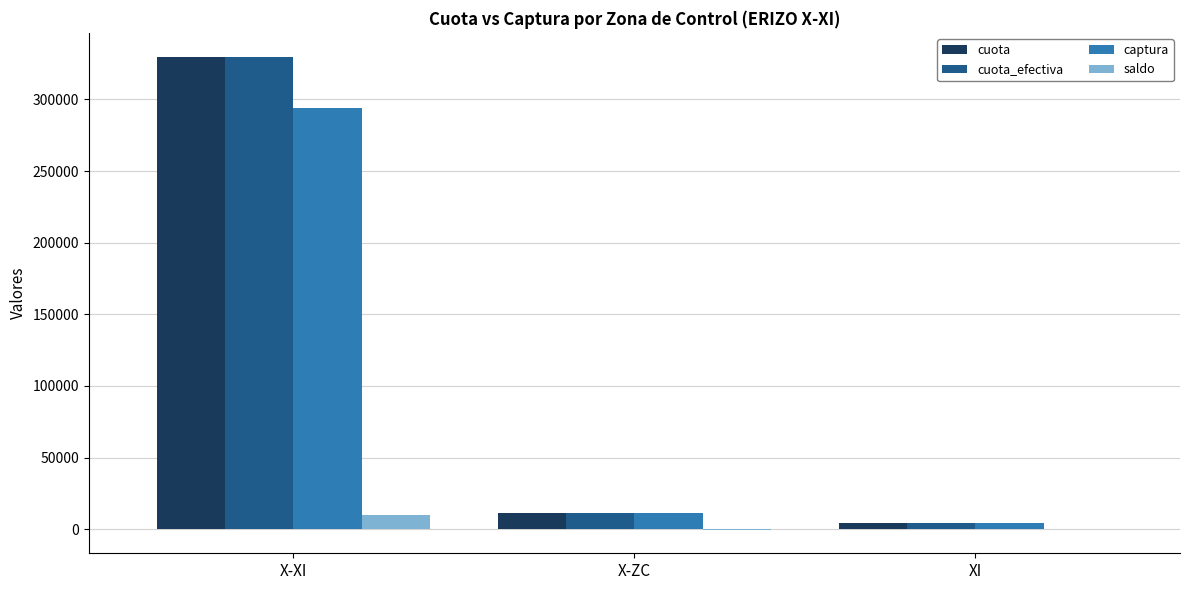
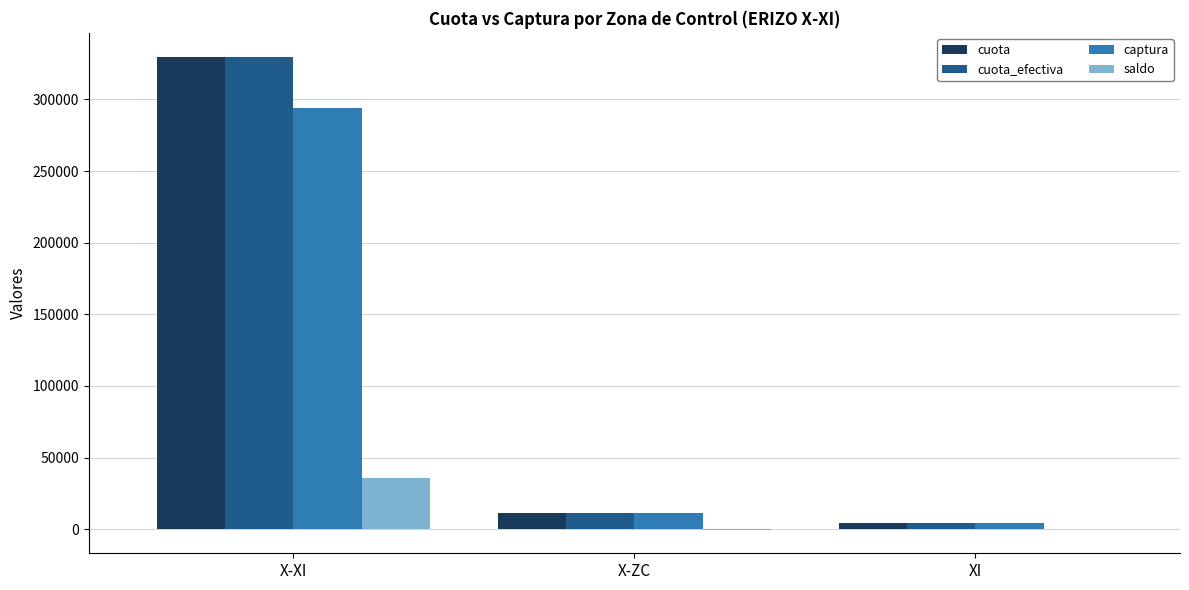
saldo, X-XI: 10000 -> 36000
